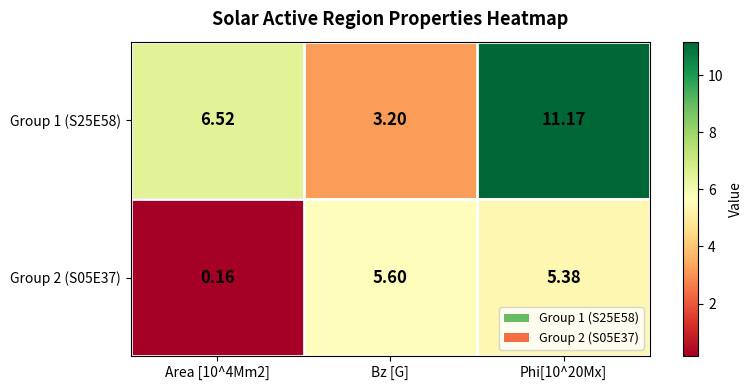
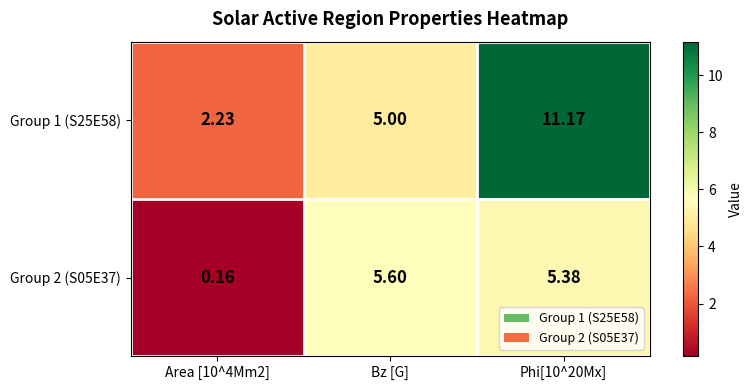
Group 1 (S25E58), Area [10^4Mm2]: 6.52 -> 2.23
Group 1 (S25E58), Bz [G]: 3.20 -> 5.00
